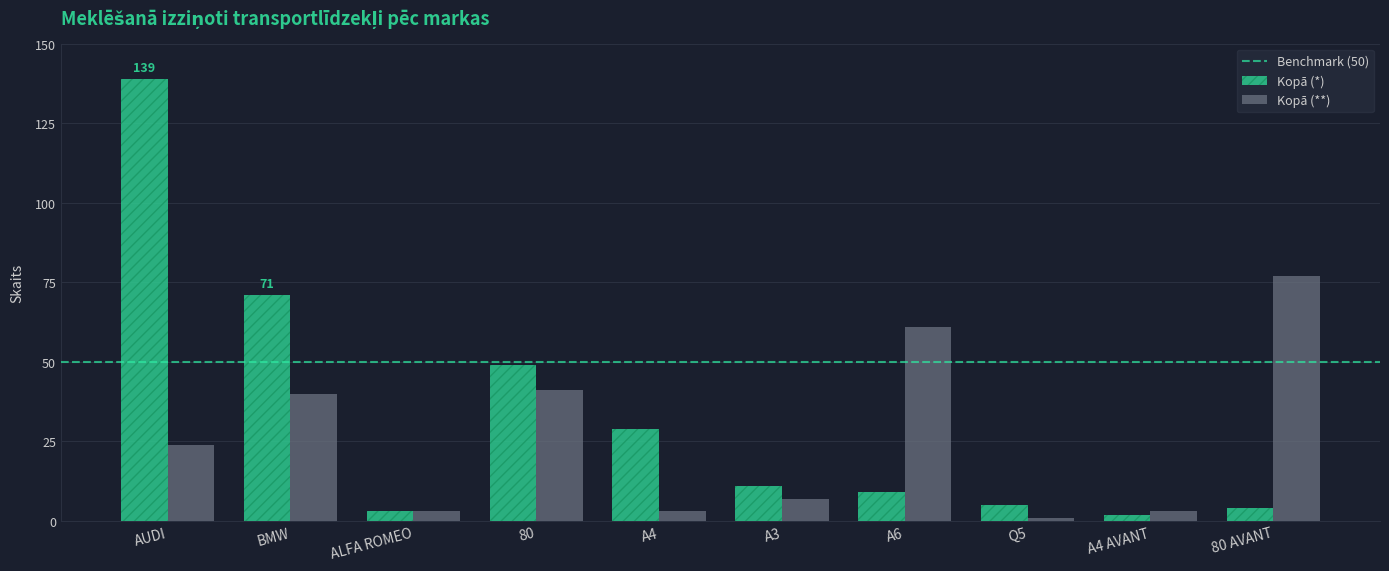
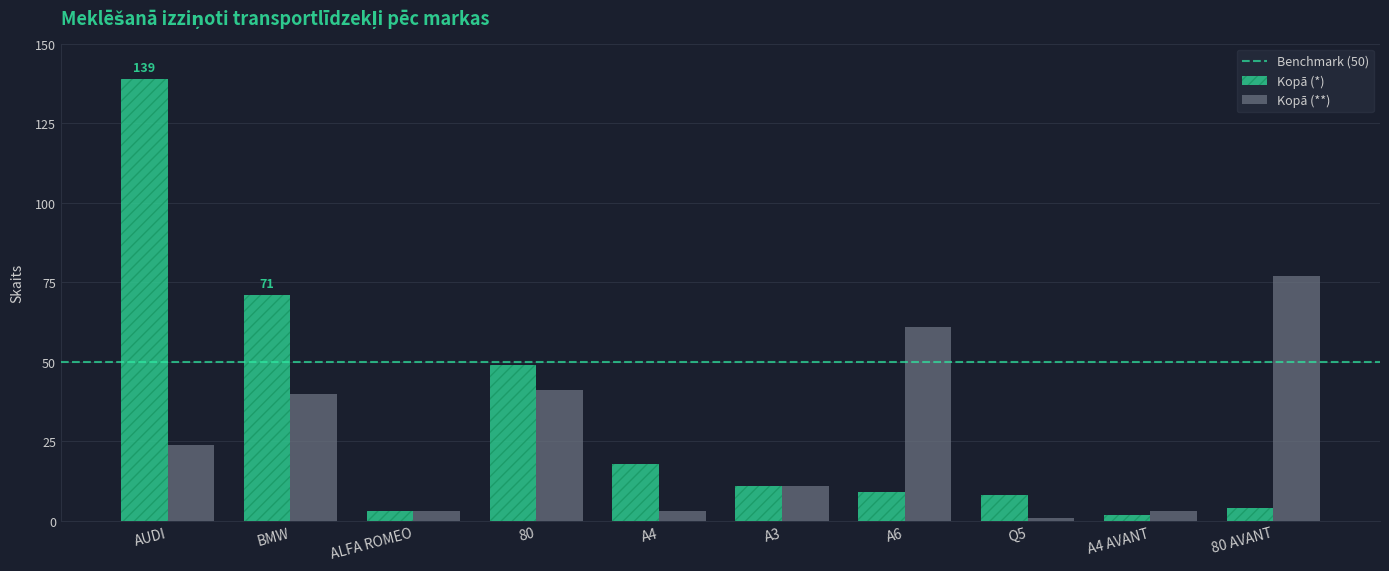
Kopā (*), A4: 29 -> 18
Kopā (**), A3: 7 -> 11
Kopā (*), Q5: 5 -> 8
